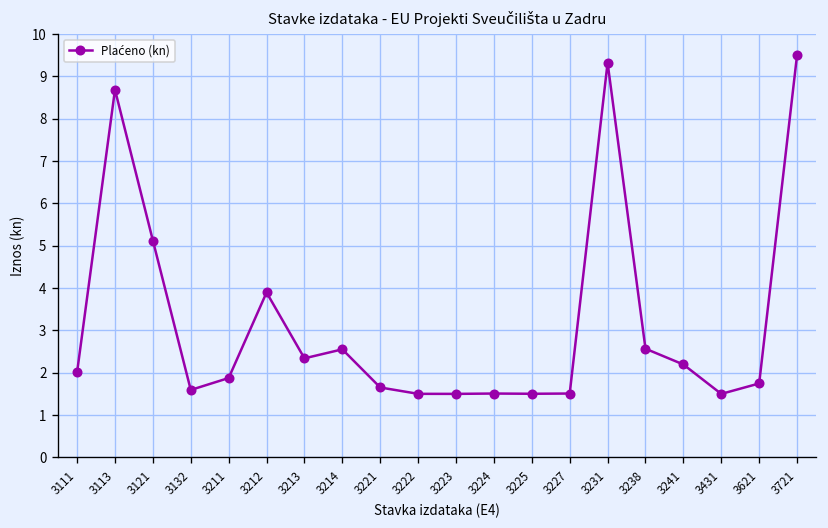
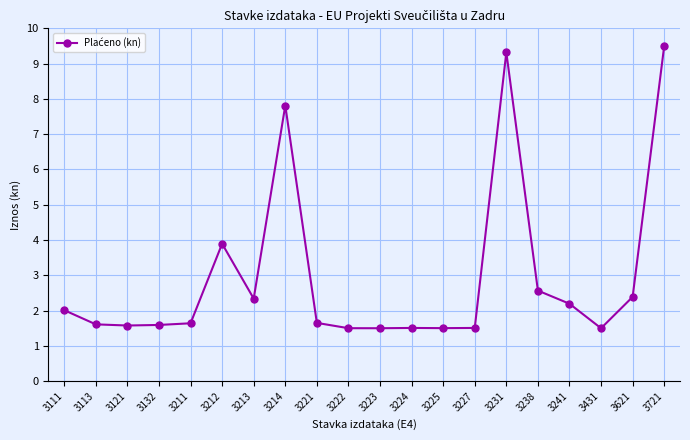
3113: 8.7 -> 1.6
3121: 5.1 -> 1.6
3211: 1.9 -> 1.6
3214: 2.6 -> 7.8
3621: 1.7 -> 2.4
